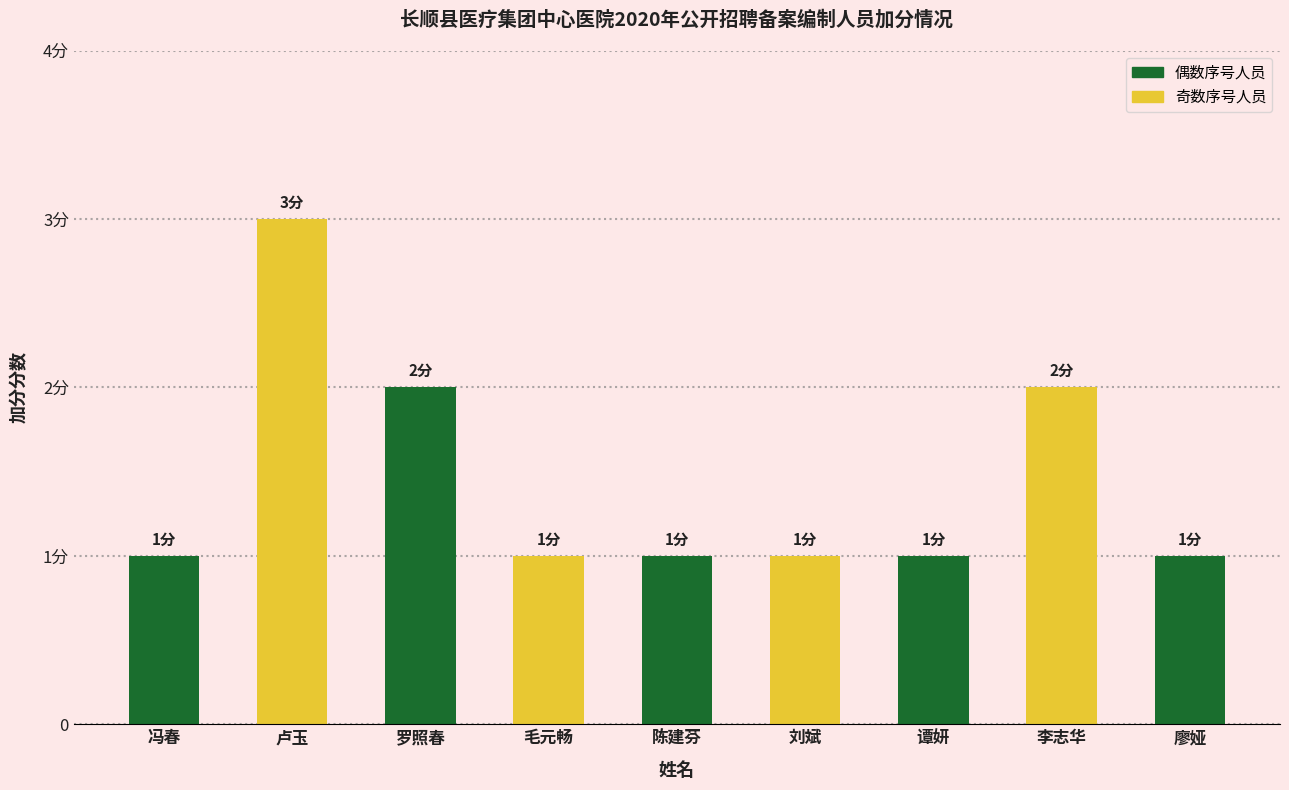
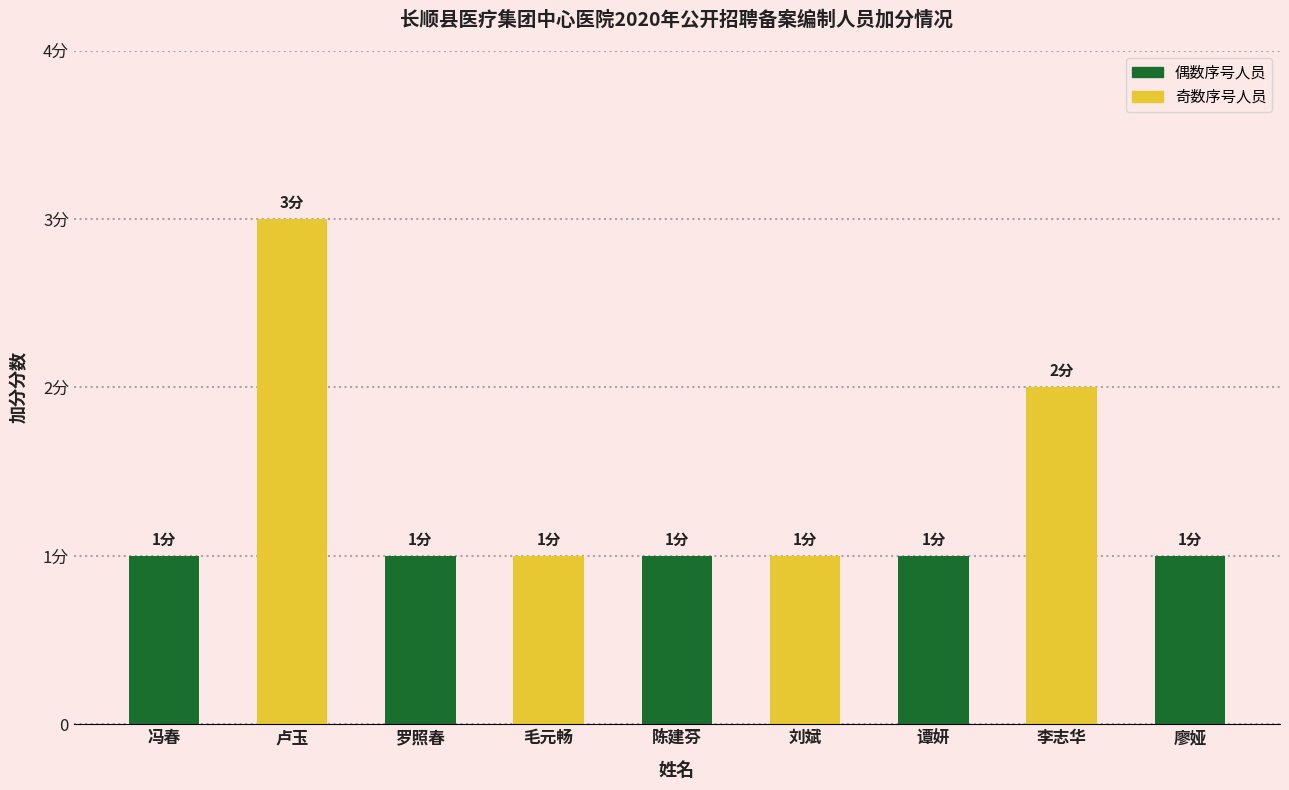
罗照春: 2分 -> 1分
